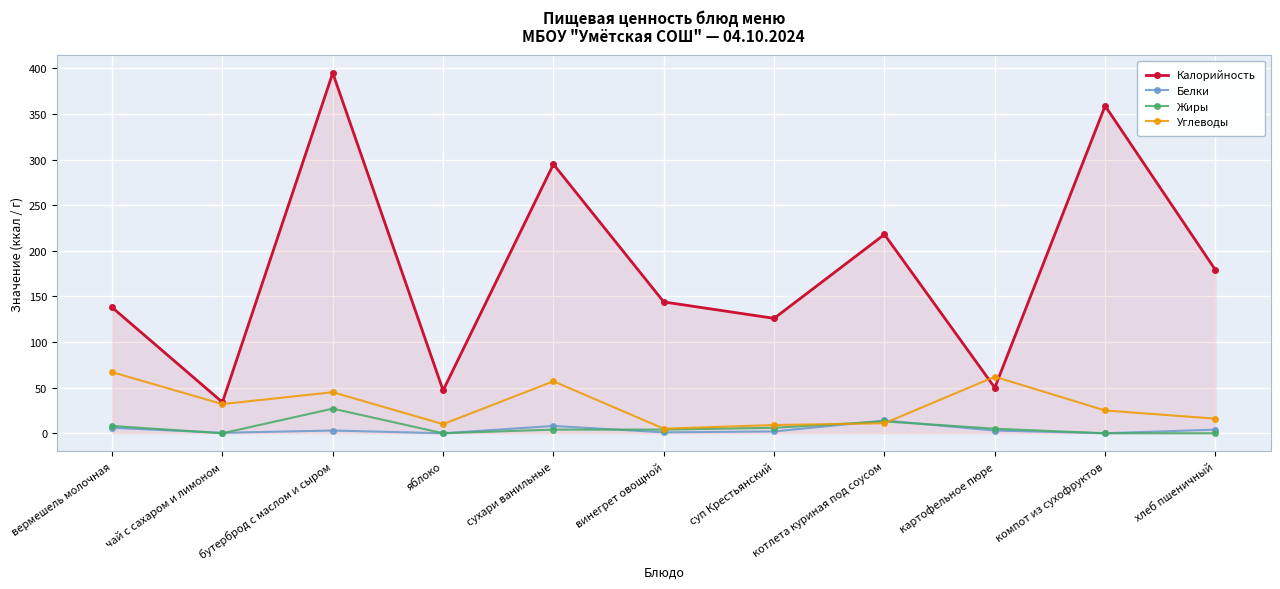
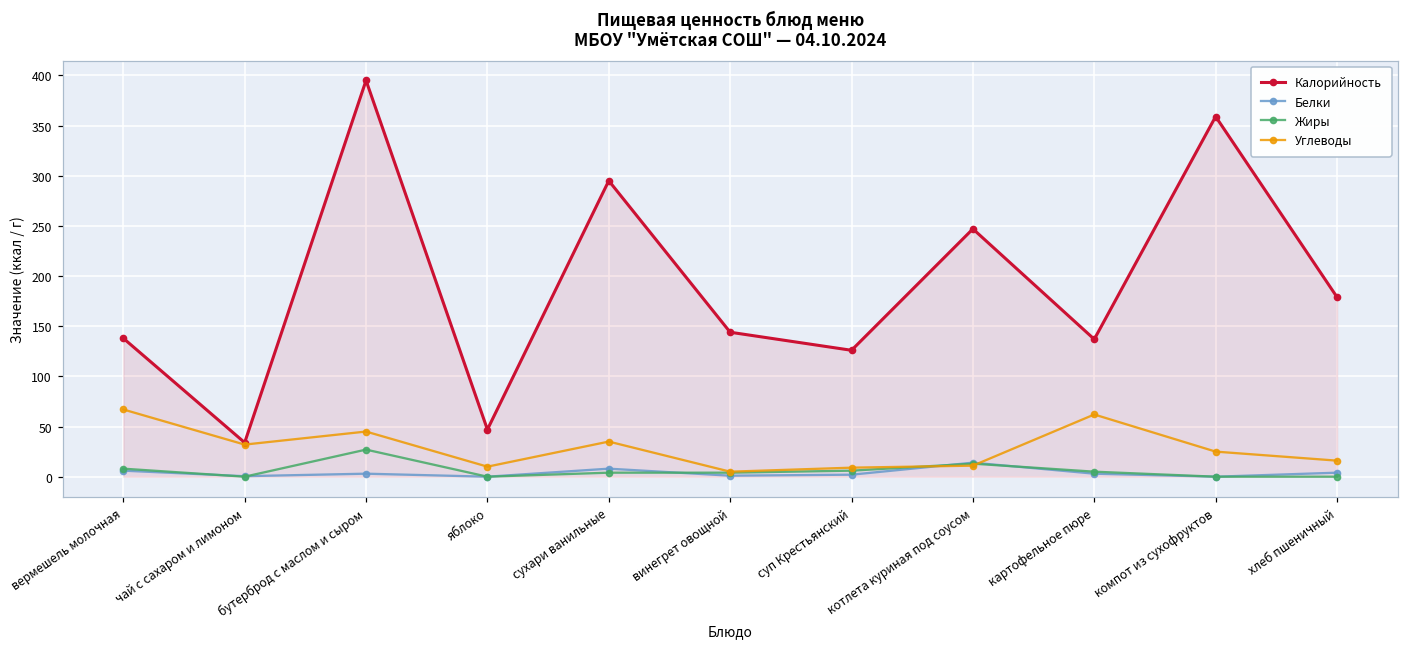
Углеводы, сухари ванильные: 60 -> 40
Калорийность, котлета куриная под соусом: 220 -> 250
Калорийность, картофельное пюре: 50 -> 140
